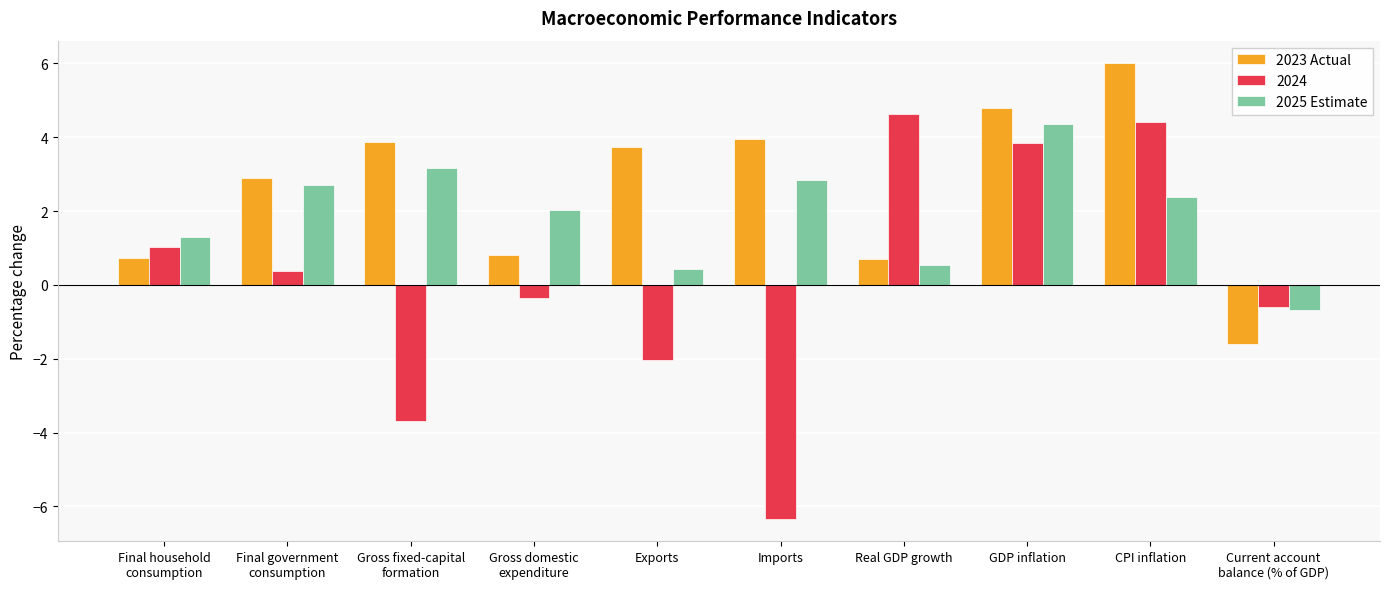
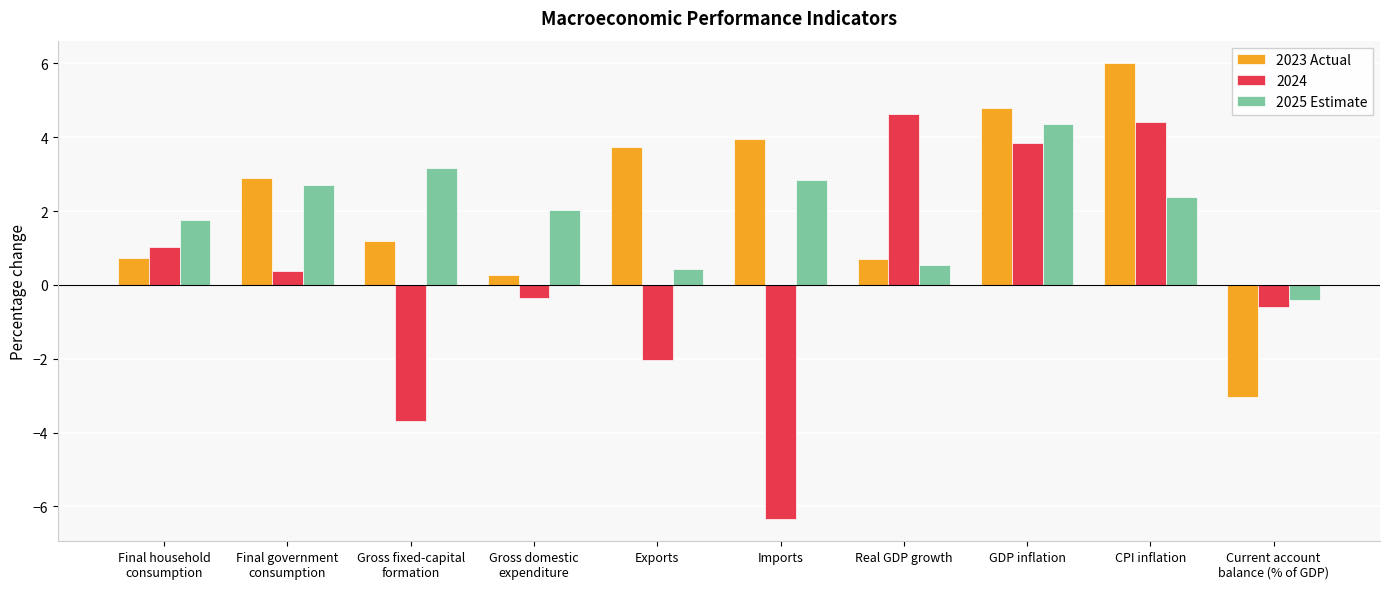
2025 Estimate, Final household consumption: 1.3 -> 1.8
2023 Actual, Gross fixed-capital formation: 3.9 -> 1.2
2023 Actual, Gross domestic expenditure: 0.8 -> 0.3
2023 Actual, Current account balance (% of GDP): -1.6 -> -3.0
2025 Estimate, Current account balance (% of GDP): -0.7 -> -0.4
